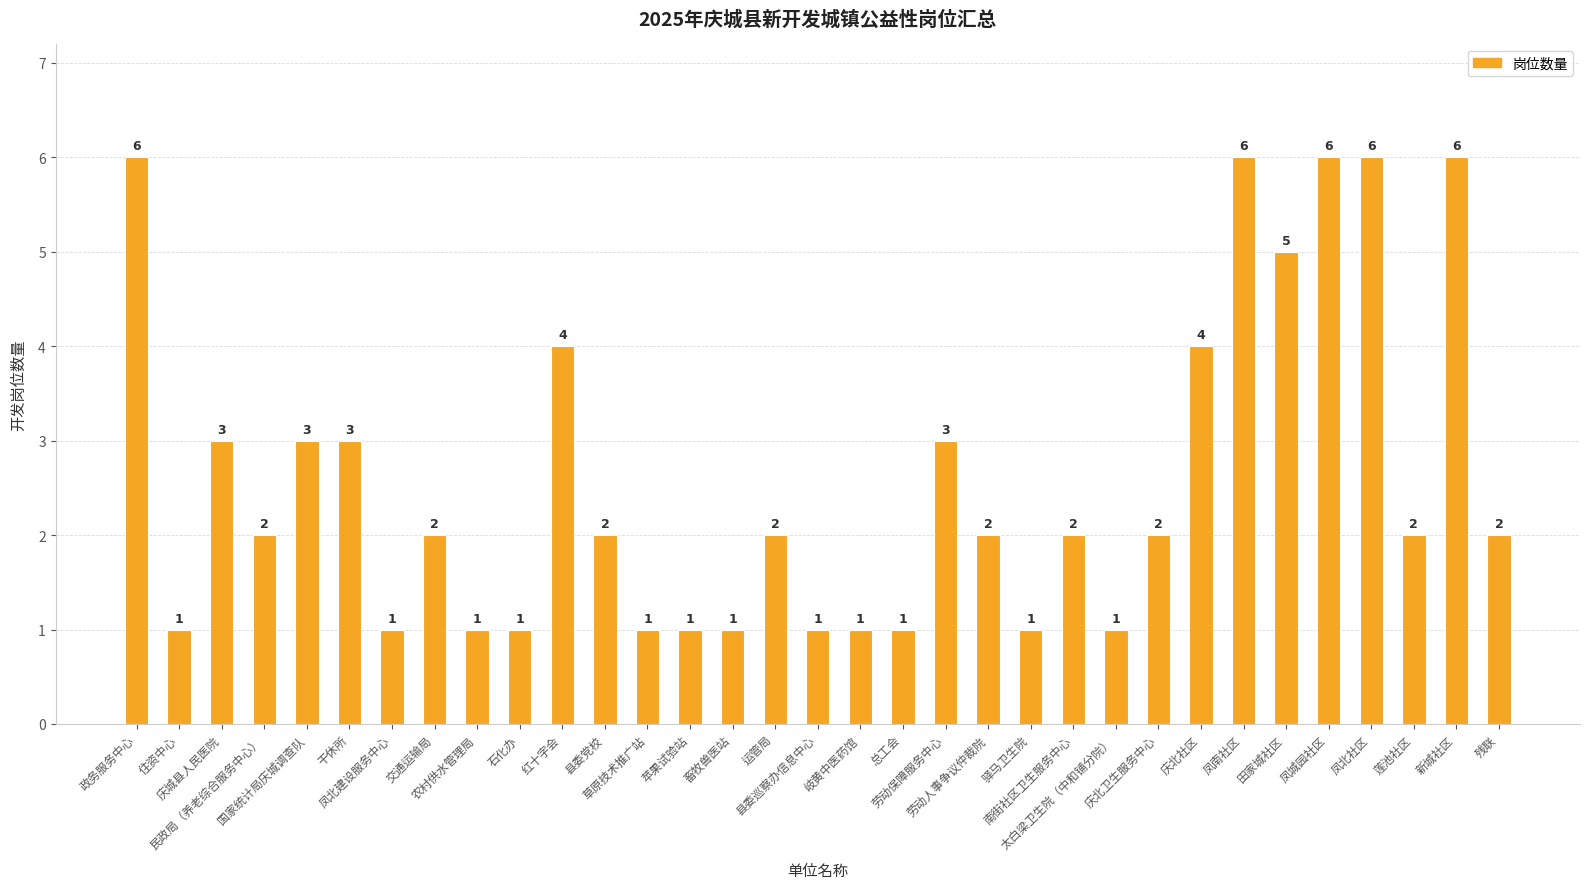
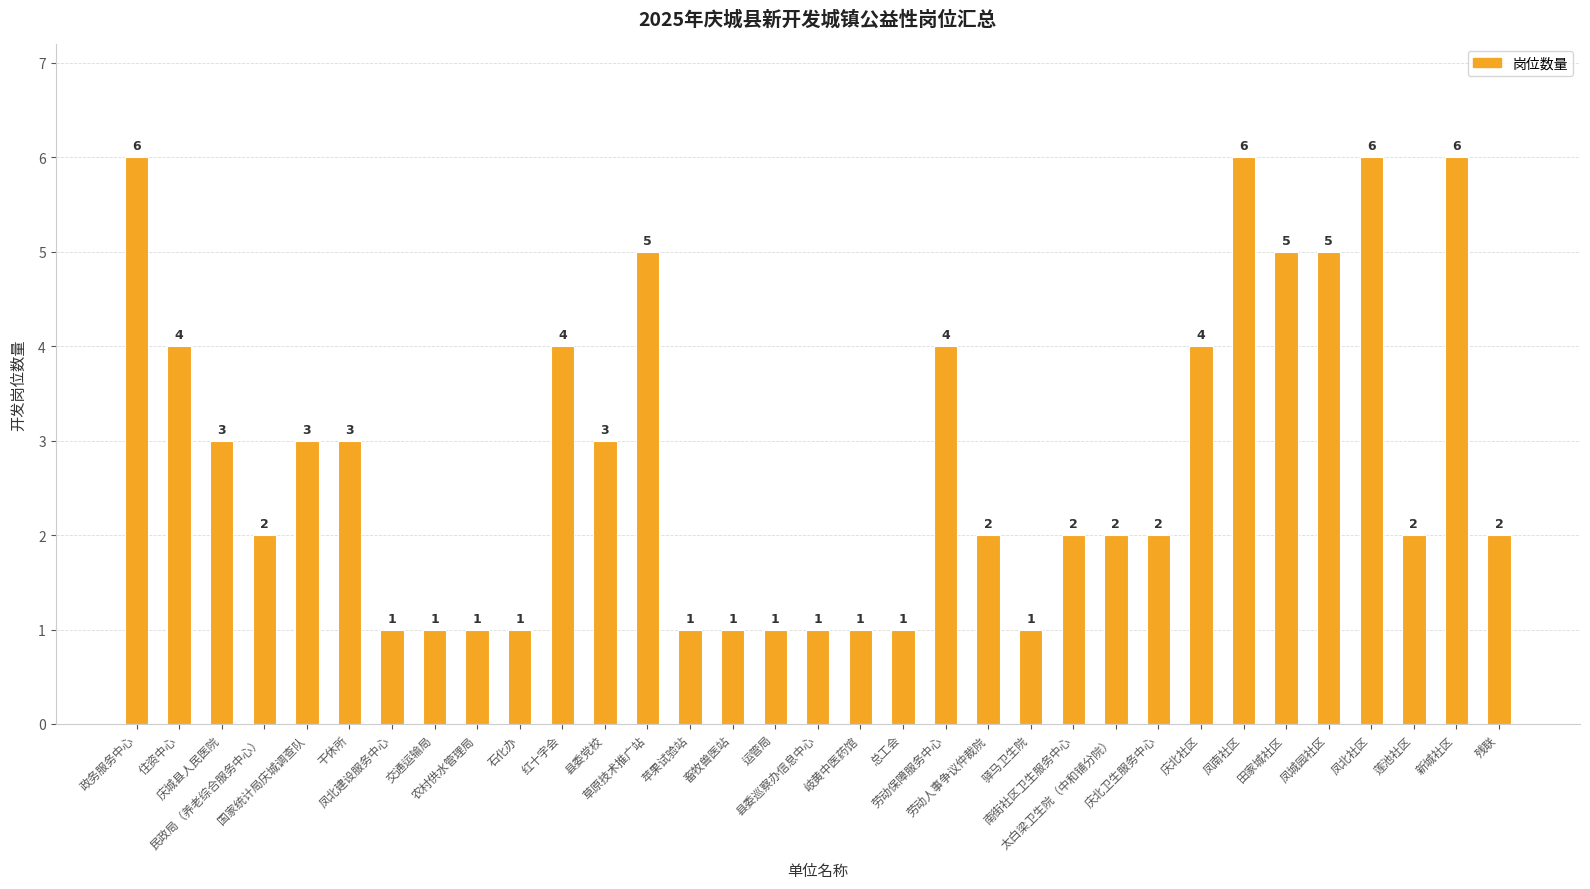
住资中心: 1 -> 4
交通运输局: 2 -> 1
县委党校: 2 -> 3
草原技术推广站: 1 -> 5
运管局: 2 -> 1
劳动保障服务中心: 3 -> 4
太白梁卫生院（中和铺分院）: 1 -> 2
凤城园社区: 6 -> 5
